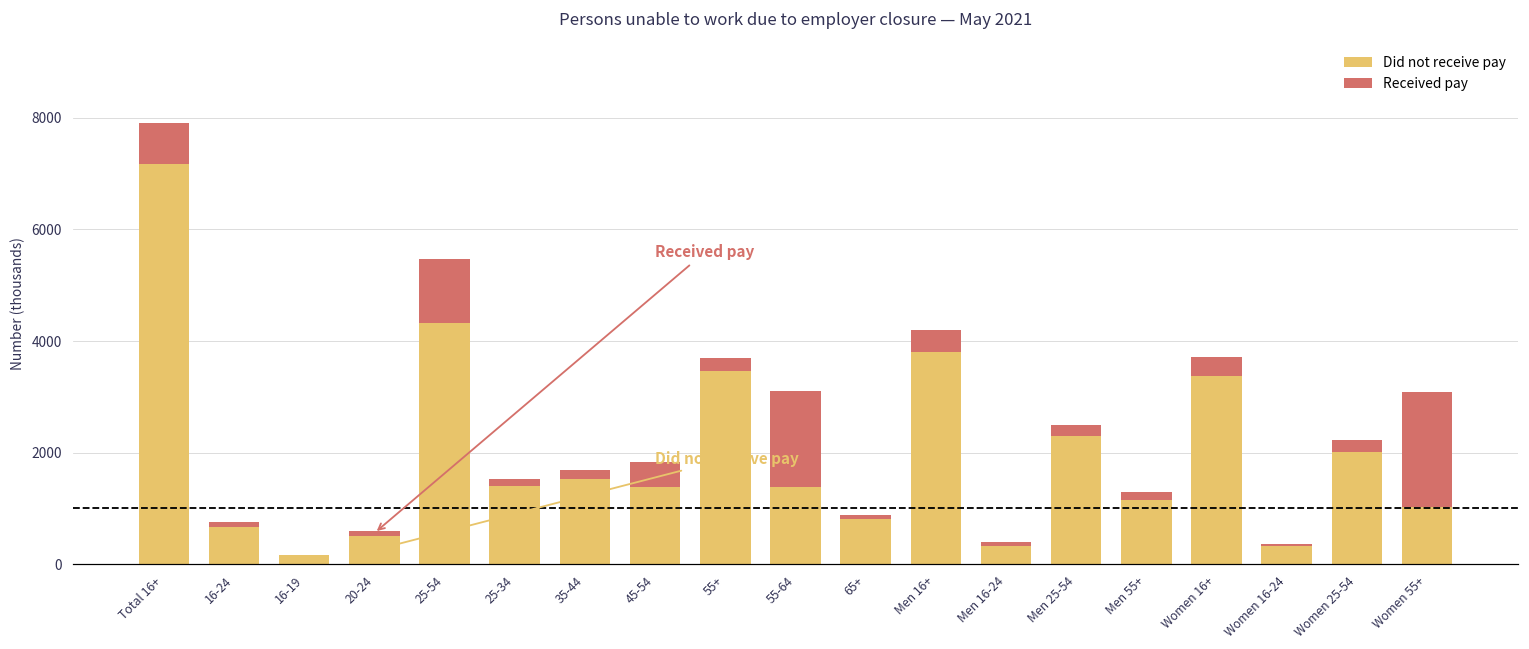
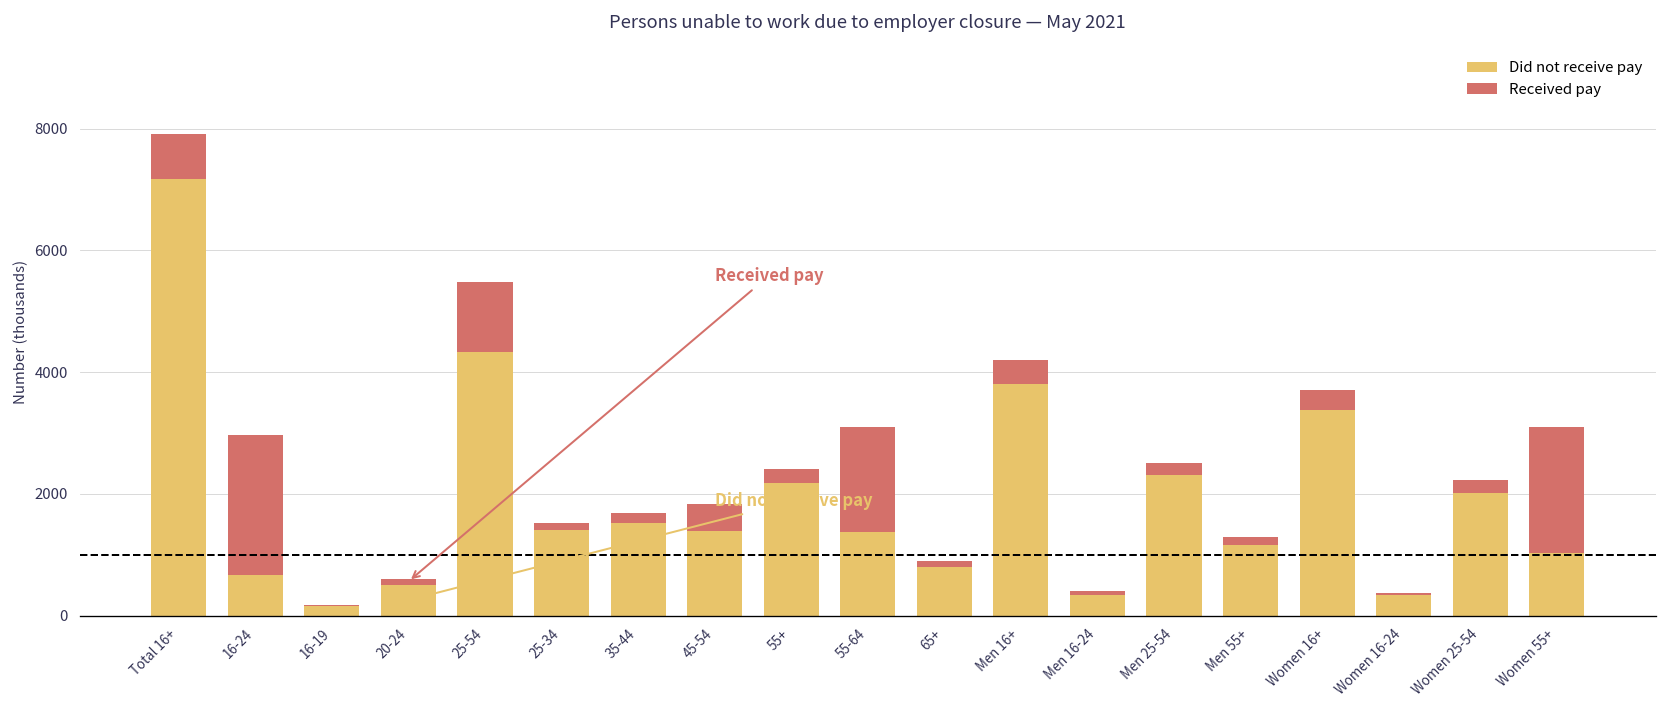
Received pay, 16-24: 100 -> 2300
Did not receive pay, 55+: 3500 -> 2200
